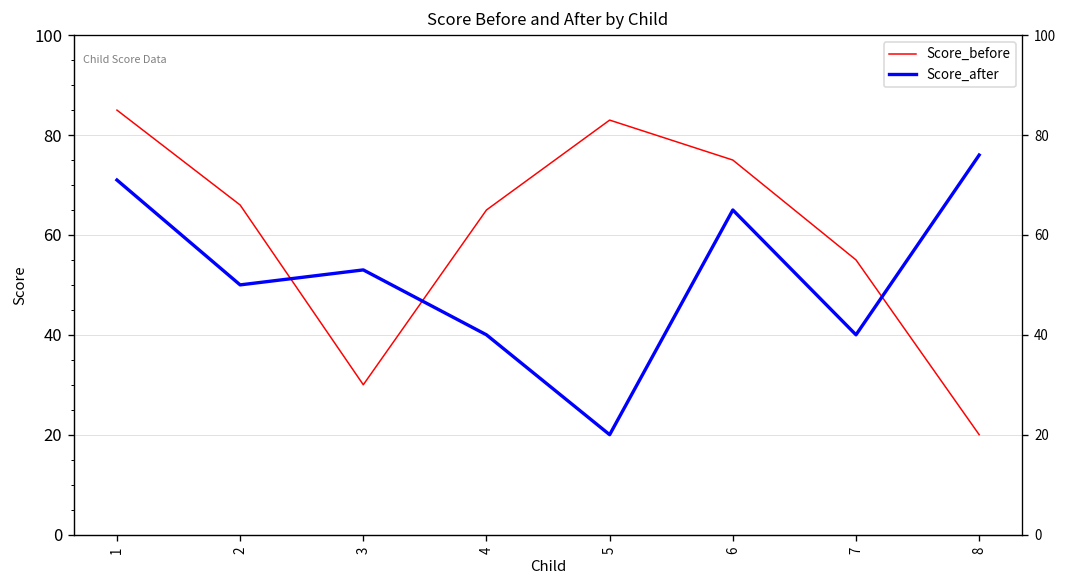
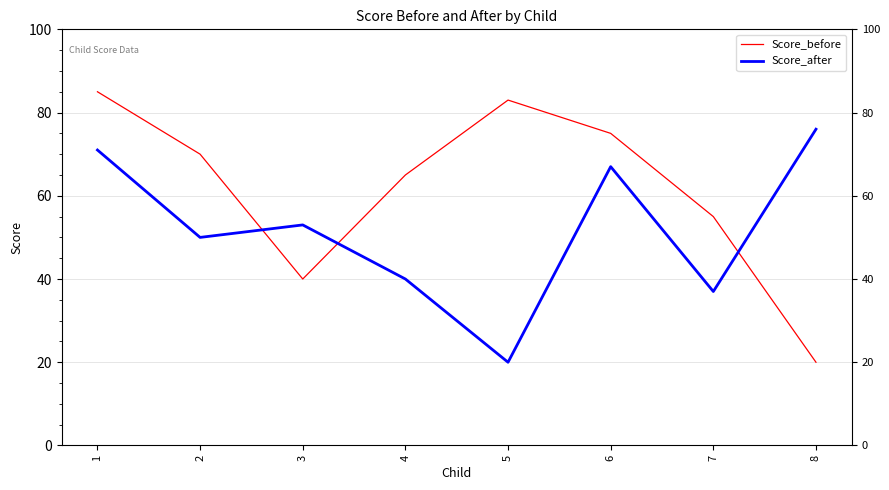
Score_before, 2: 66 -> 70
Score_before, 3: 30 -> 40
Score_after, 6: 65 -> 67
Score_after, 7: 40 -> 37
